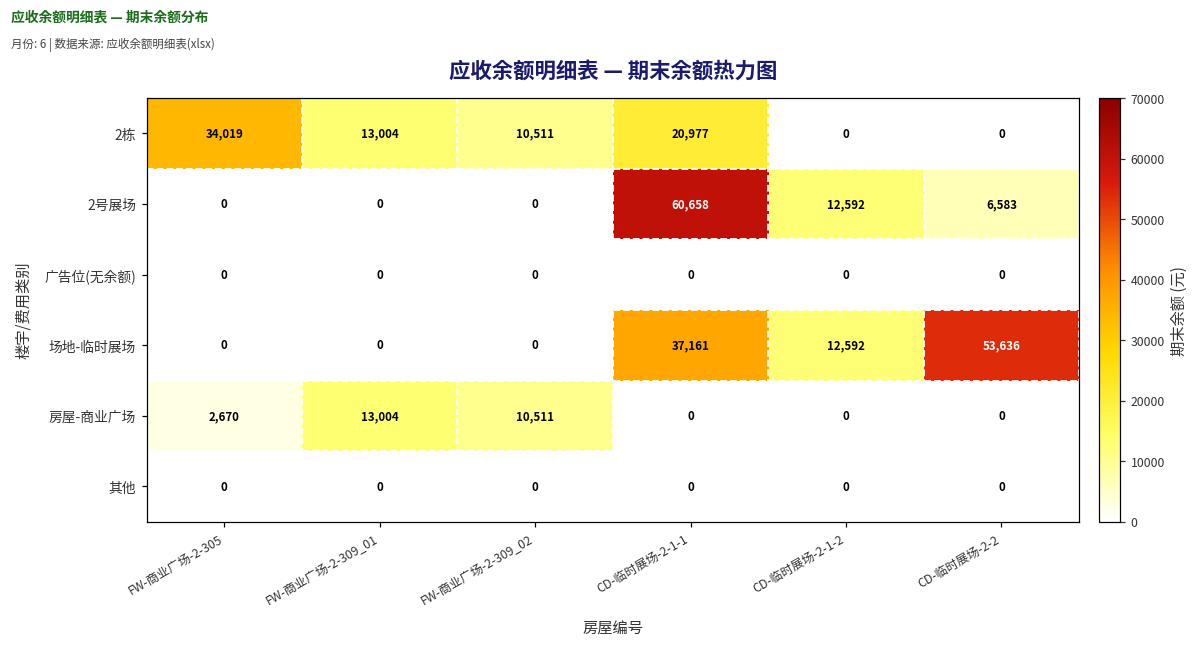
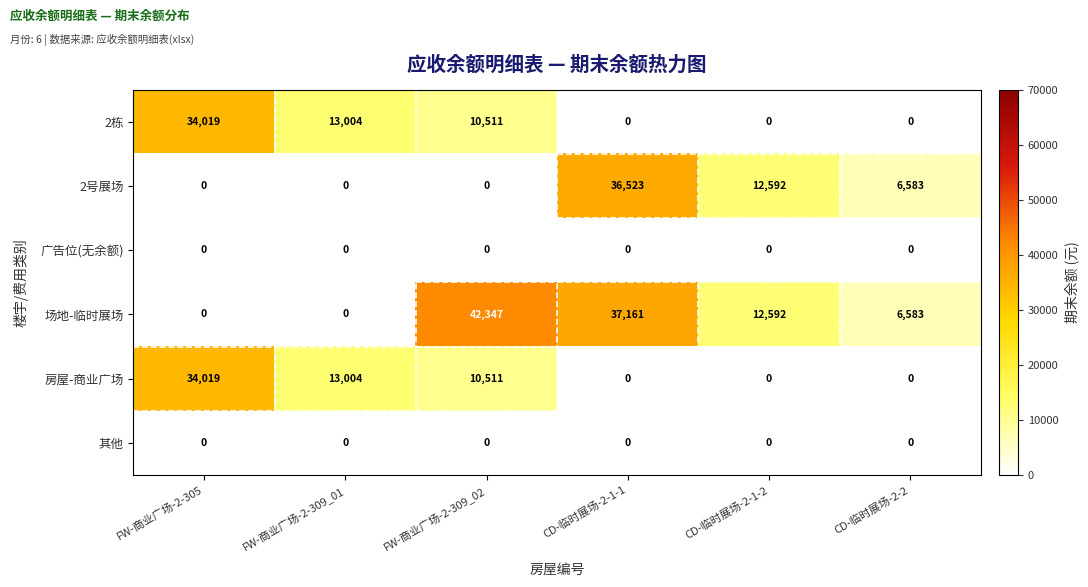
2栋, CD-临时展场-2-1-1: 20,977 -> 0
2号展场, CD-临时展场-2-1-1: 60,658 -> 36,523
场地-临时展场, FW-商业广场-2-309_02: 0 -> 42,347
场地-临时展场, CD-临时展场-2-2: 53,636 -> 6,583
房屋-商业广场, FW-商业广场-2-305: 2,670 -> 34,019
